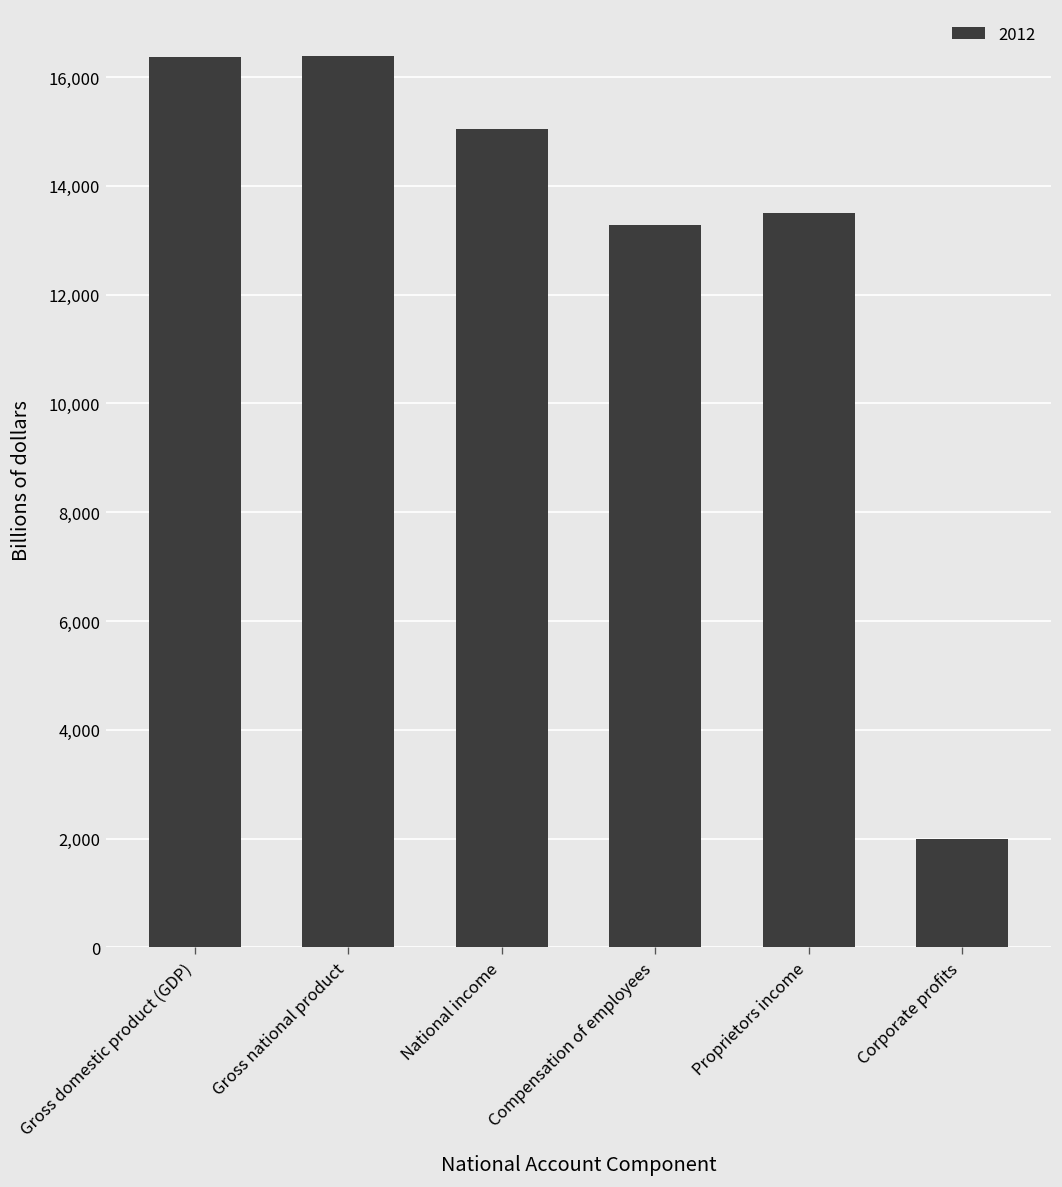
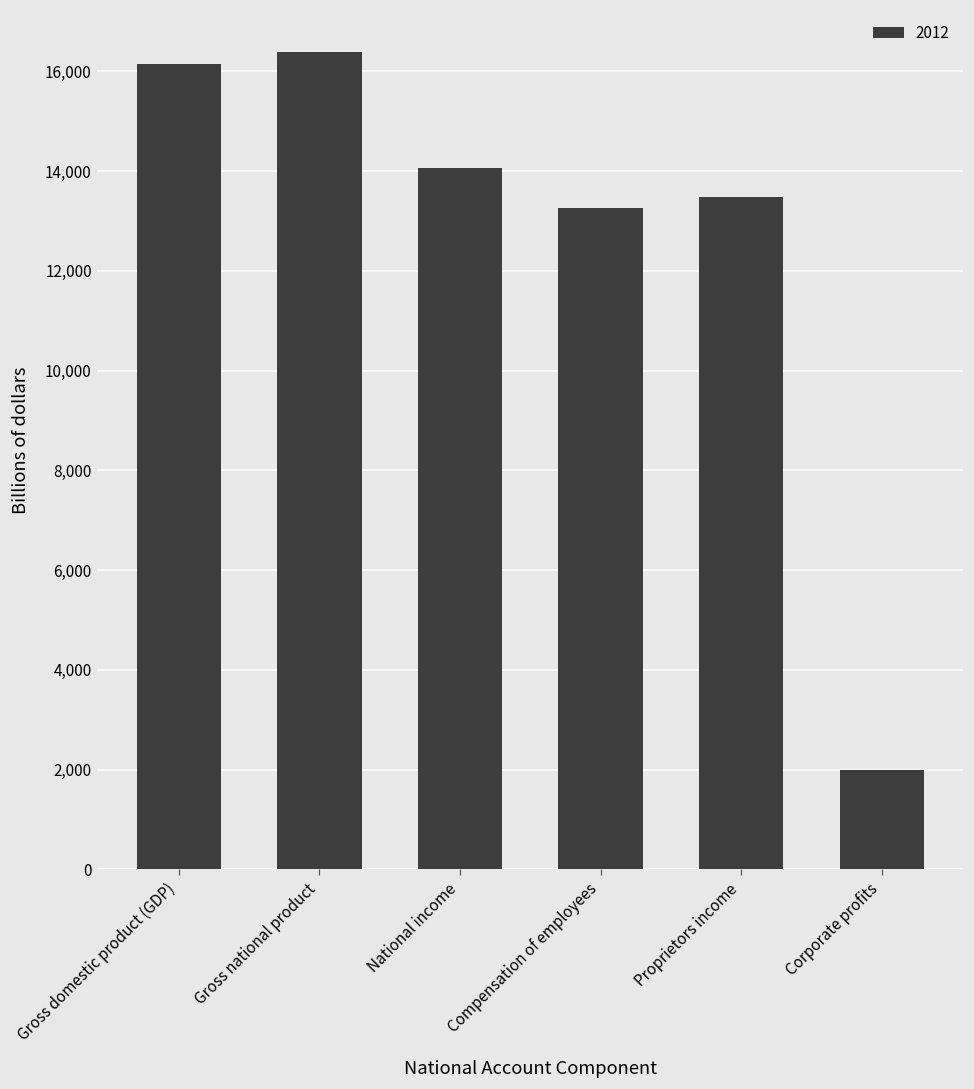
Gross domestic product (GDP): 16,400 -> 16,200
National income: 15,000 -> 14,100
